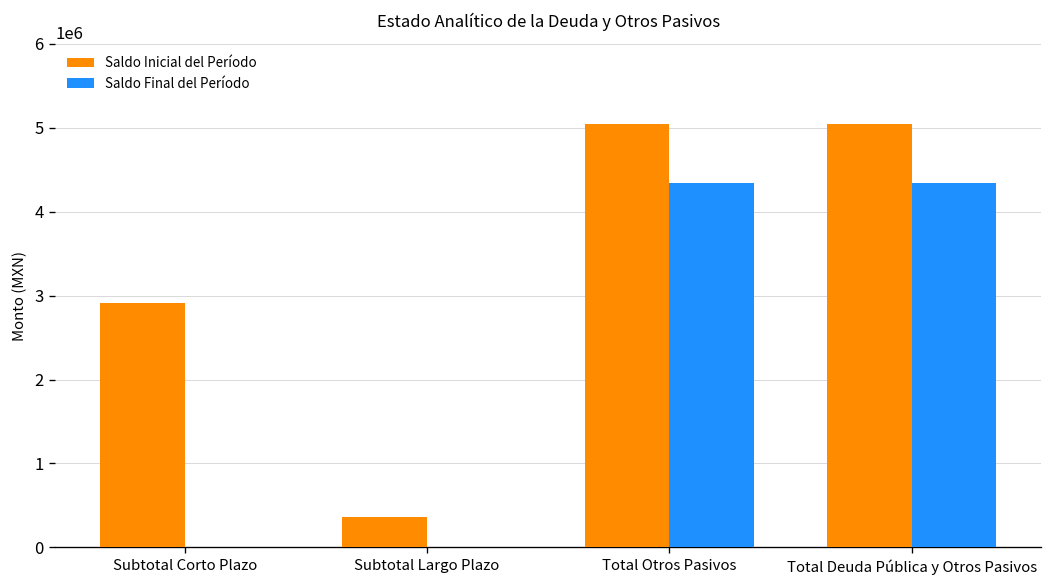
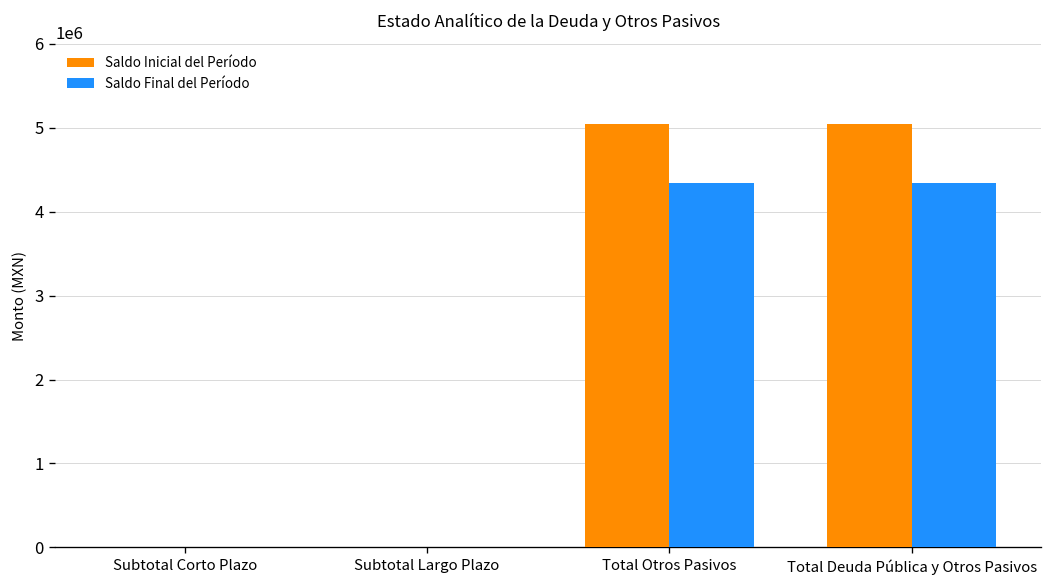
Saldo Inicial del Período, Subtotal Corto Plazo: 2900000 -> 0
Saldo Inicial del Período, Subtotal Largo Plazo: 400000 -> 0
